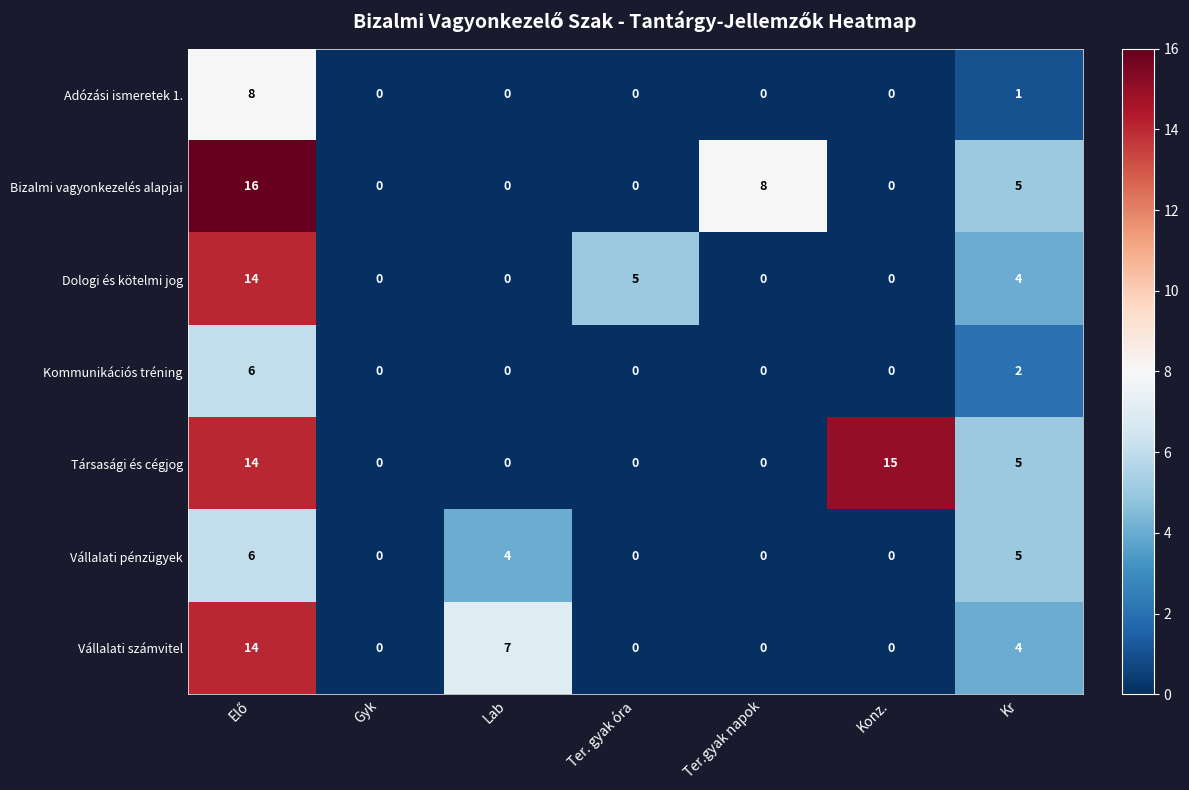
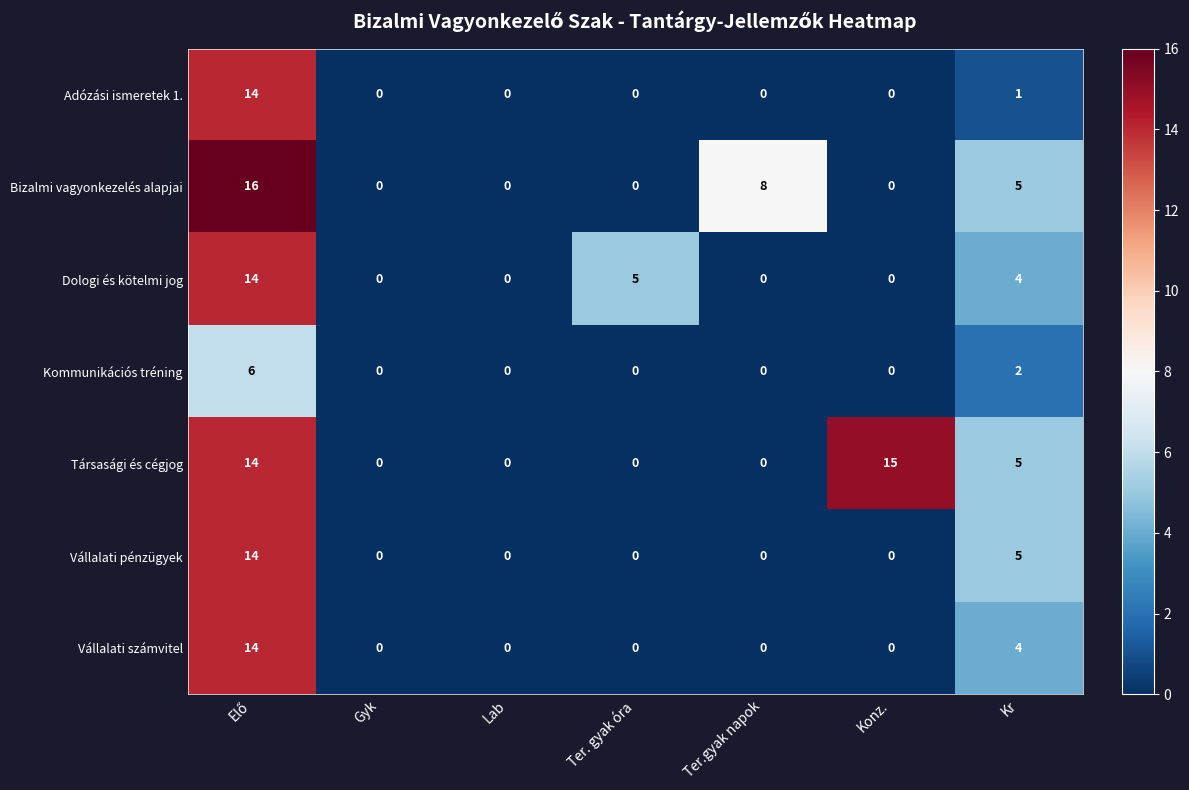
Adózási ismeretek 1., Elő: 8 -> 14
Vállalati pénzügyek, Elő: 6 -> 14
Vállalati pénzügyek, Lab: 4 -> 0
Vállalati számvitel, Lab: 7 -> 0
